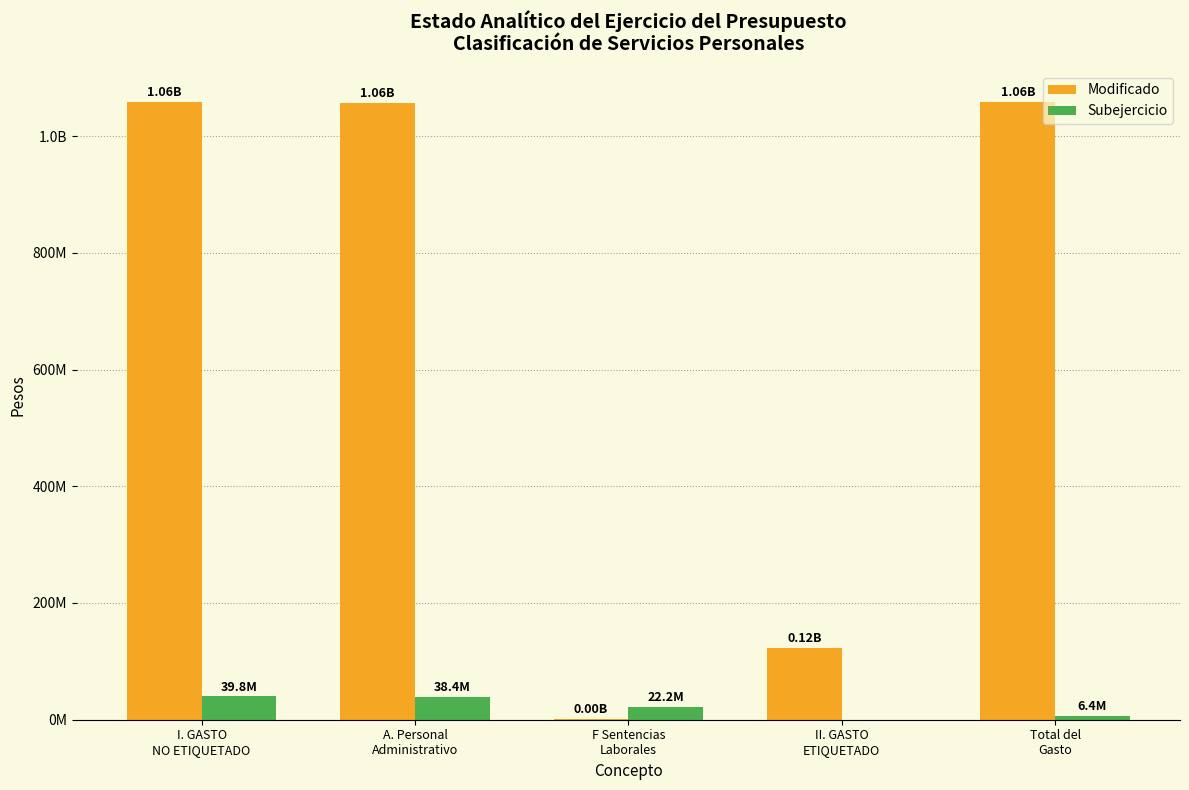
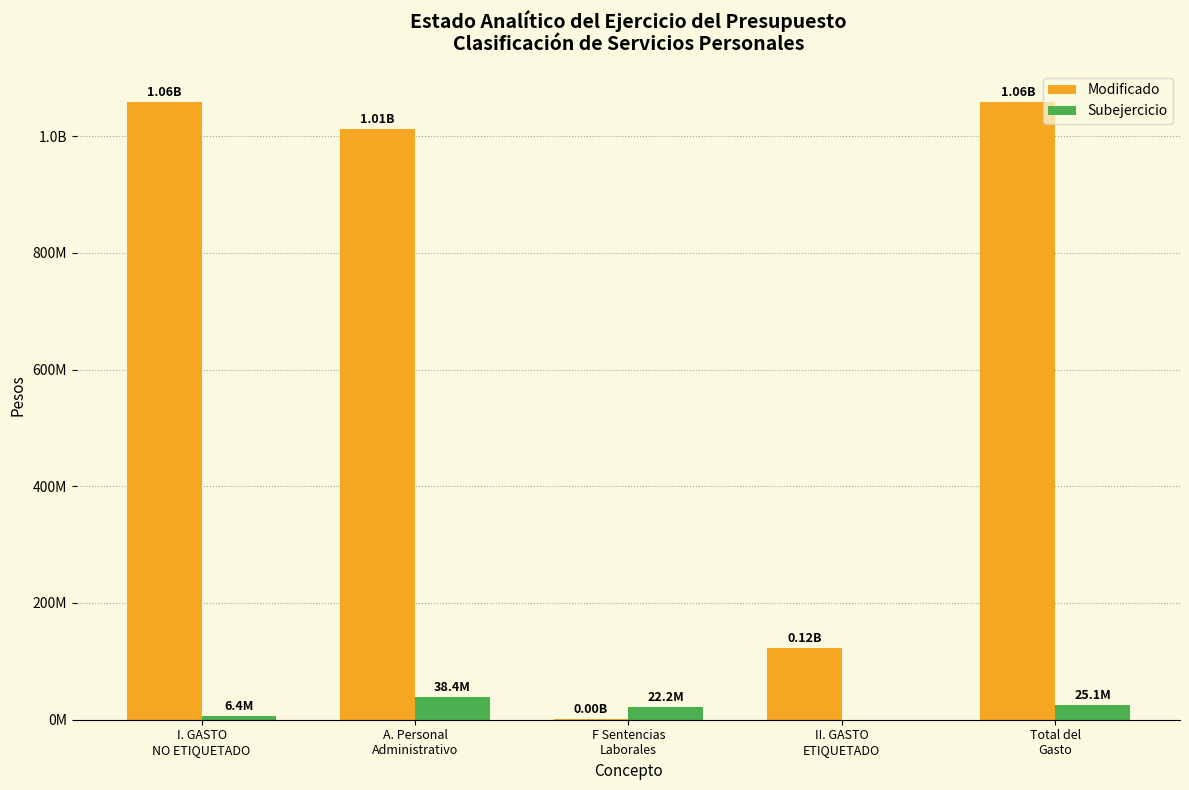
Subejercicio, I. GASTO NO ETIQUETADO: 39.8M -> 6.4M
Modificado, A. Personal Administrativo: 1.06B -> 1.01B
Subejercicio, Total del Gasto: 6.4M -> 25.1M
